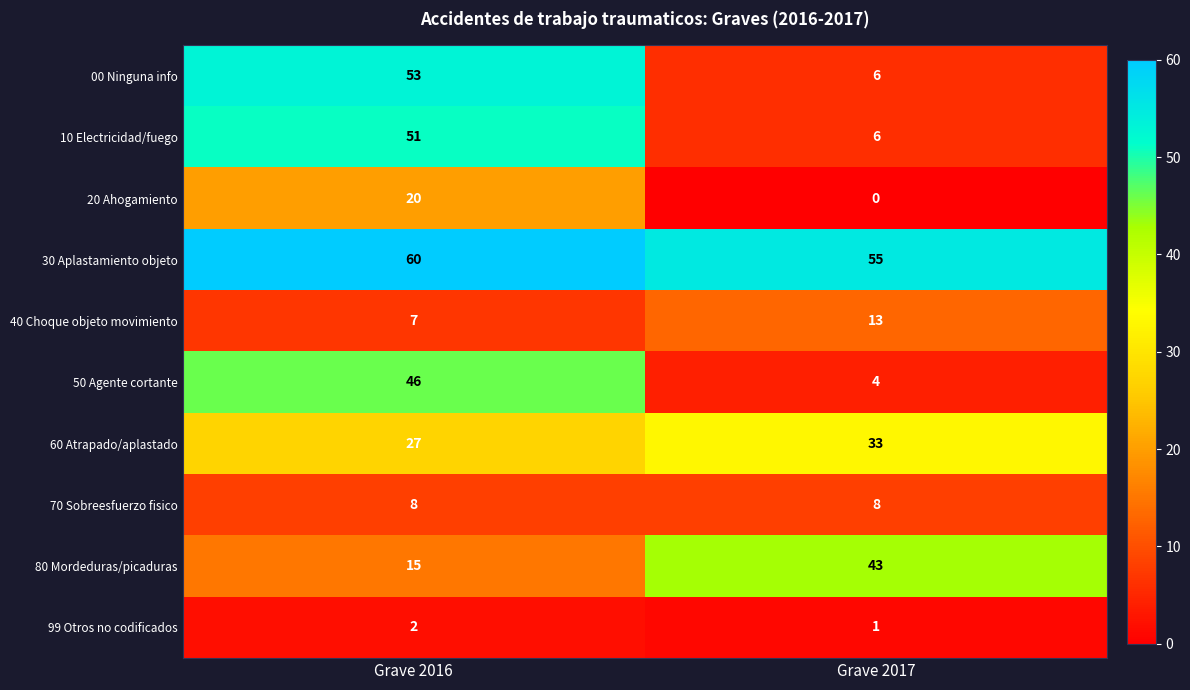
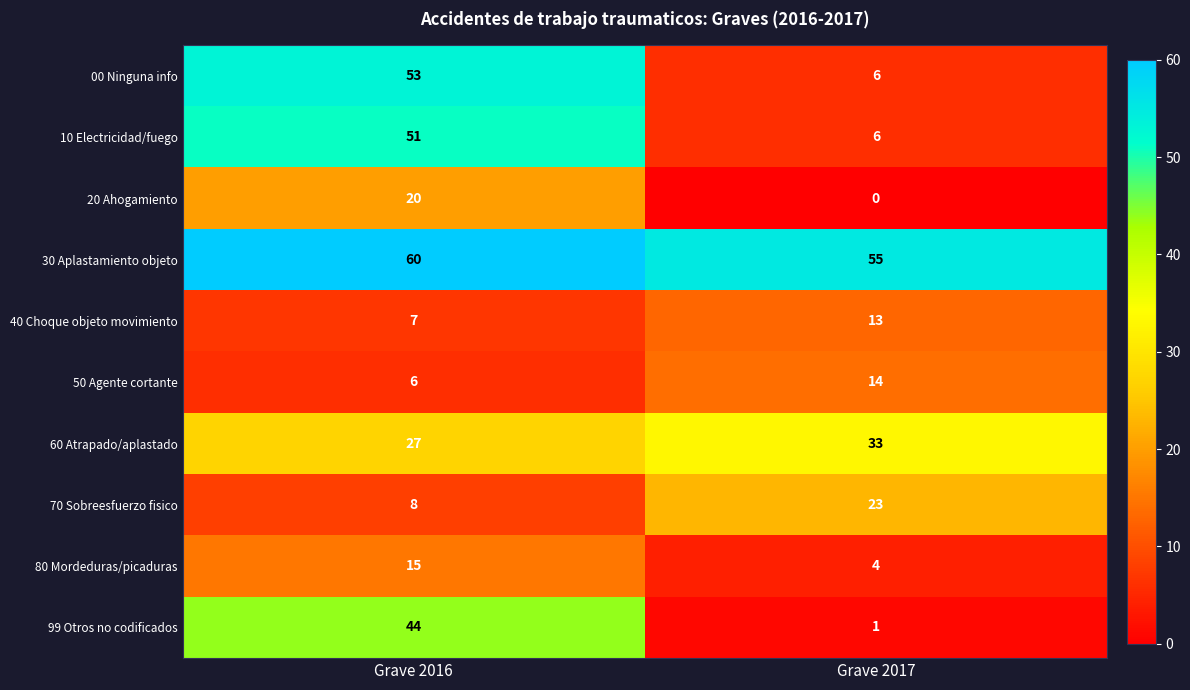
50 Agente cortante, Grave 2016: 46 -> 6
50 Agente cortante, Grave 2017: 4 -> 14
70 Sobreesfuerzo fisico, Grave 2017: 8 -> 23
80 Mordeduras/picaduras, Grave 2017: 43 -> 4
99 Otros no codificados, Grave 2016: 2 -> 44
